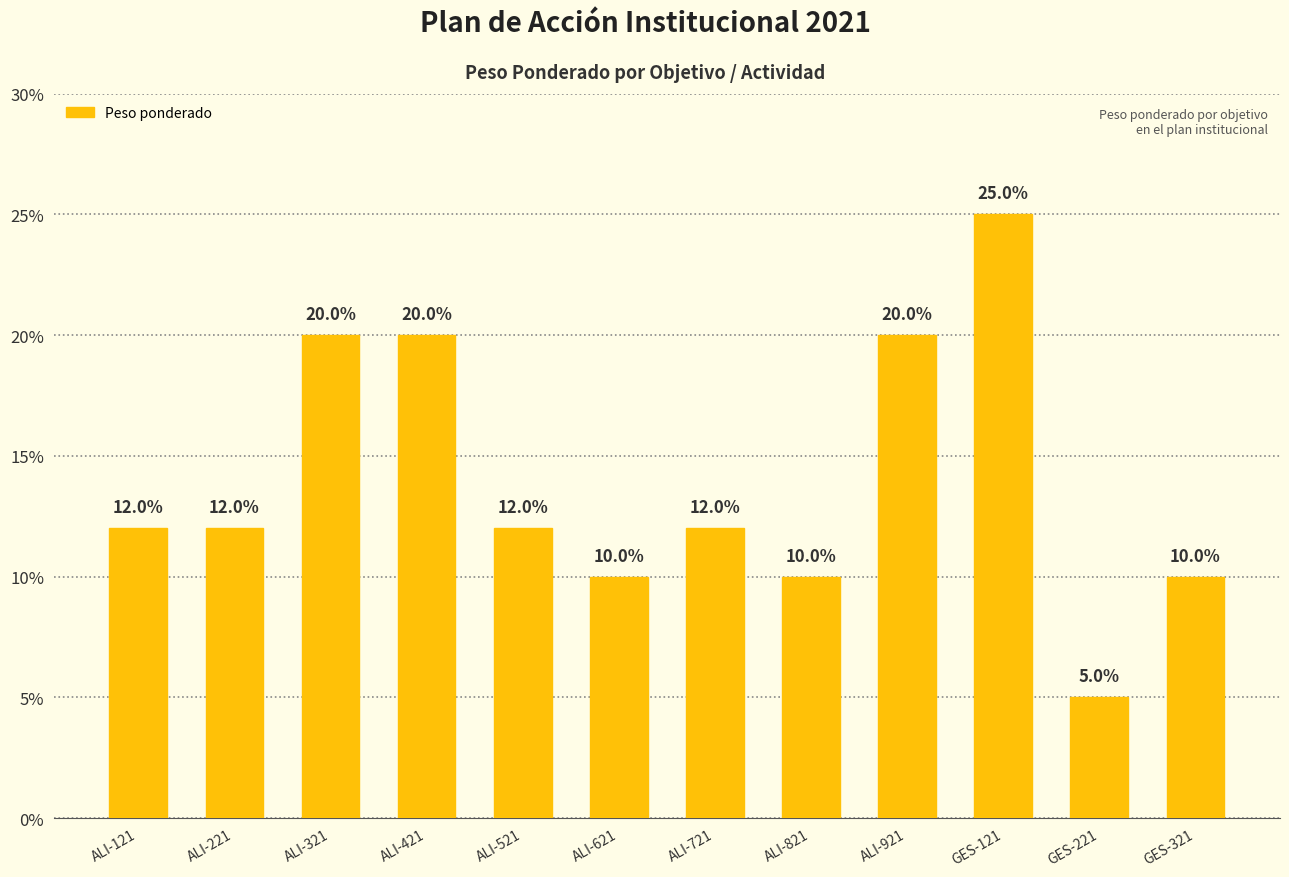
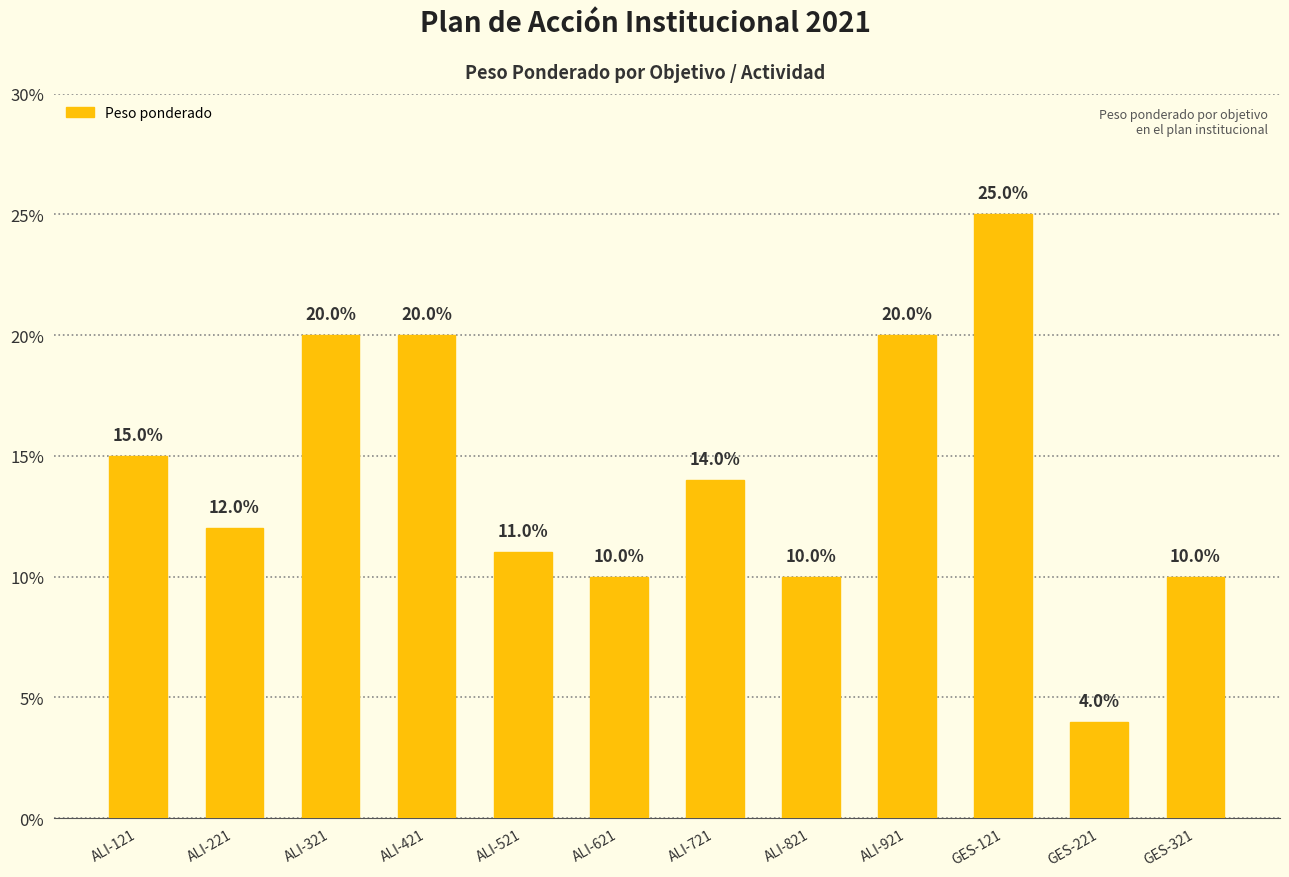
ALI-121: 12.0% -> 15.0%
ALI-521: 12.0% -> 11.0%
ALI-721: 12.0% -> 14.0%
GES-221: 5.0% -> 4.0%
